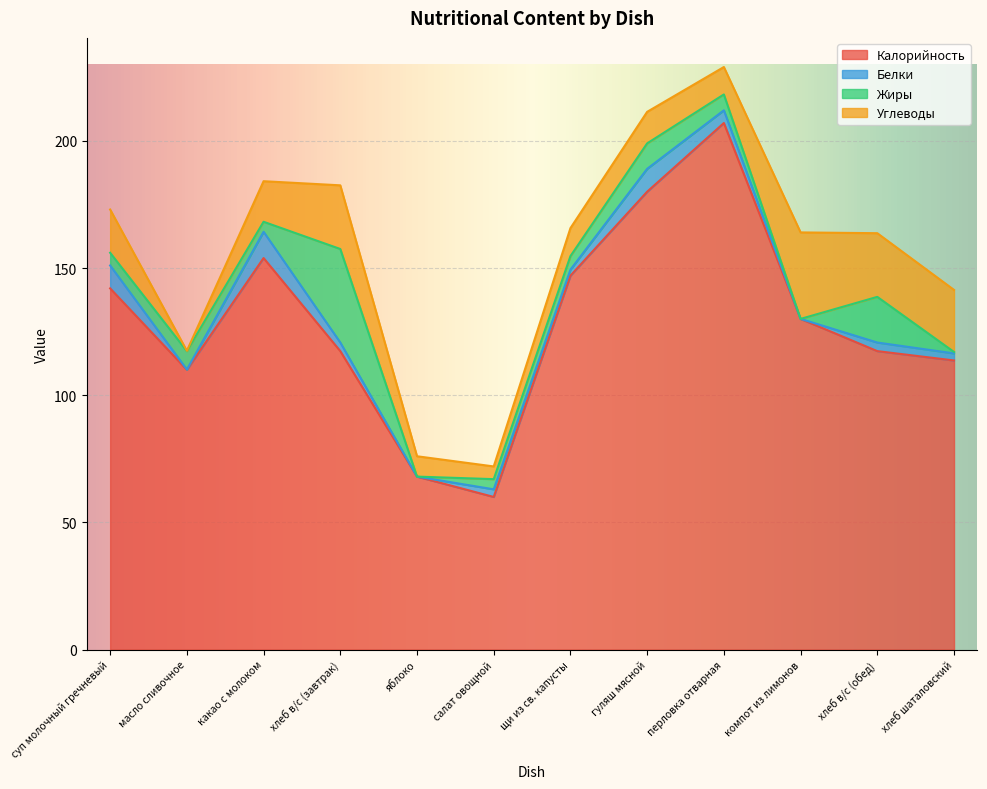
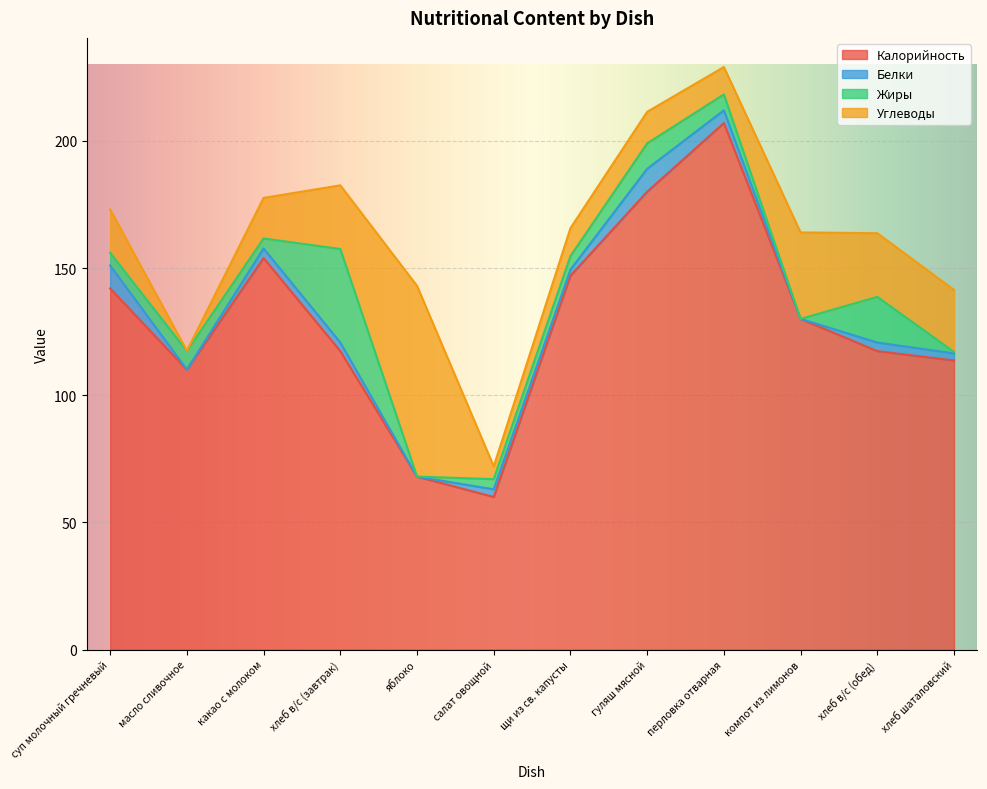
Белки, какао с молоком: 10 -> 4
Углеводы, яблоко: 8 -> 75
